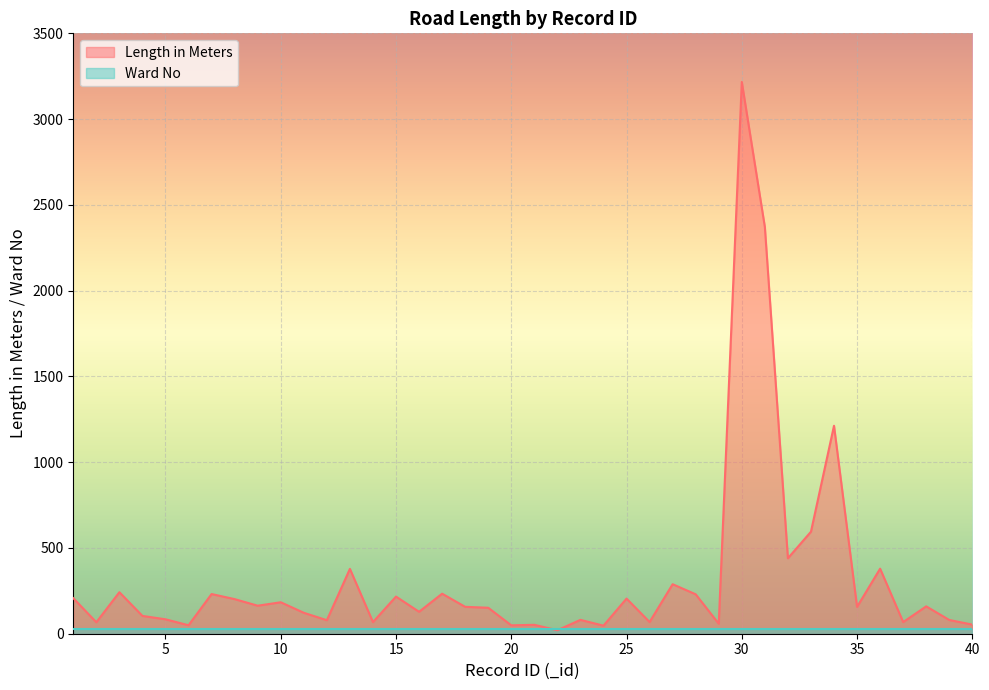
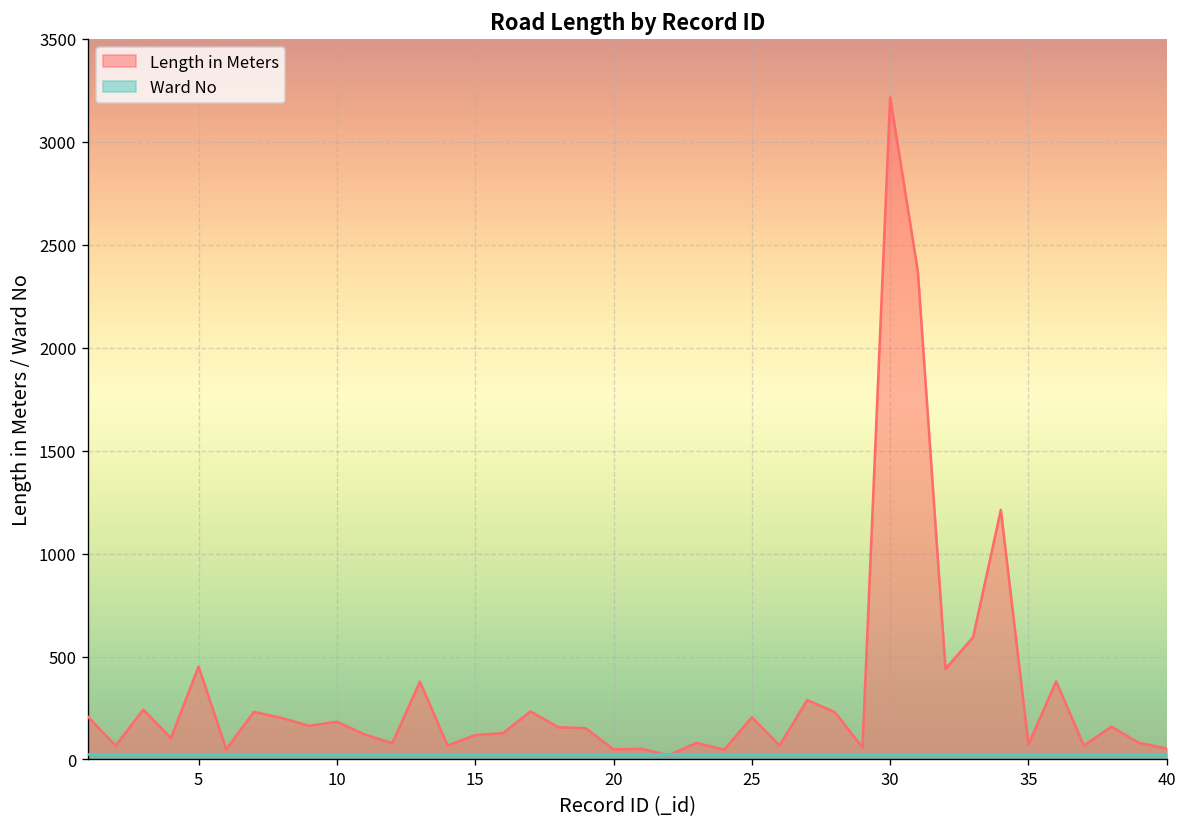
Length in Meters, 5: 80 -> 450
Length in Meters, 15: 220 -> 120
Length in Meters, 35: 160 -> 70
